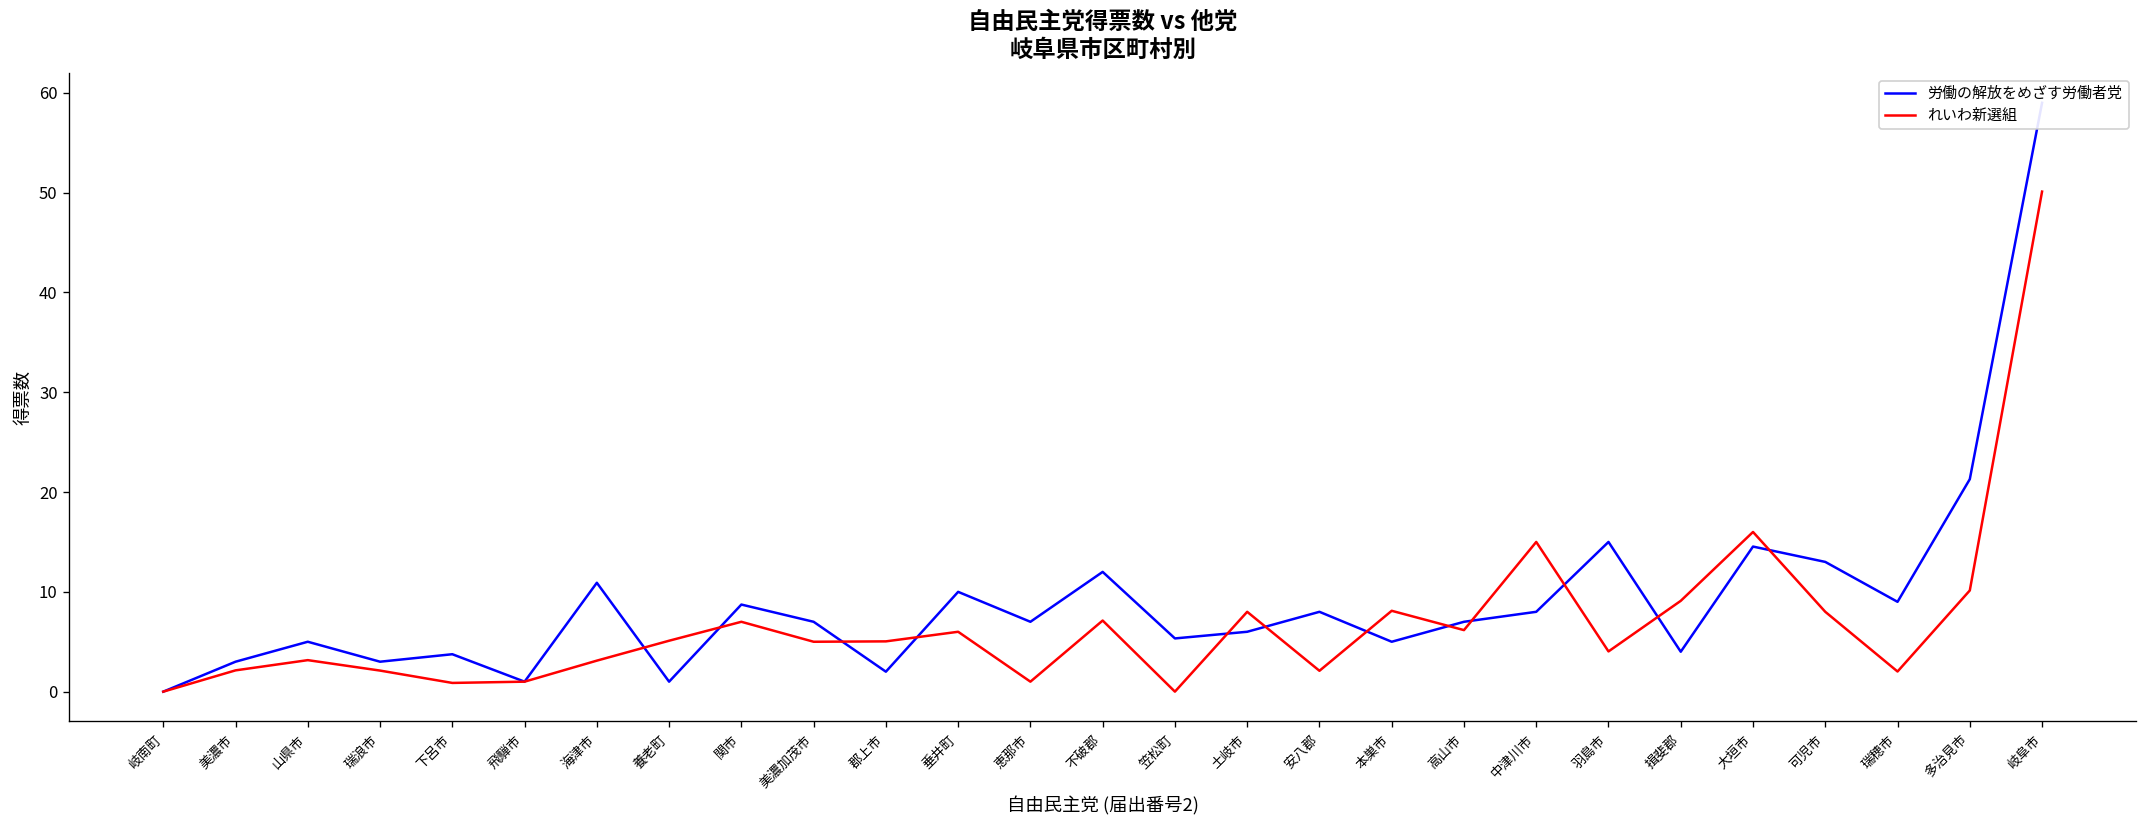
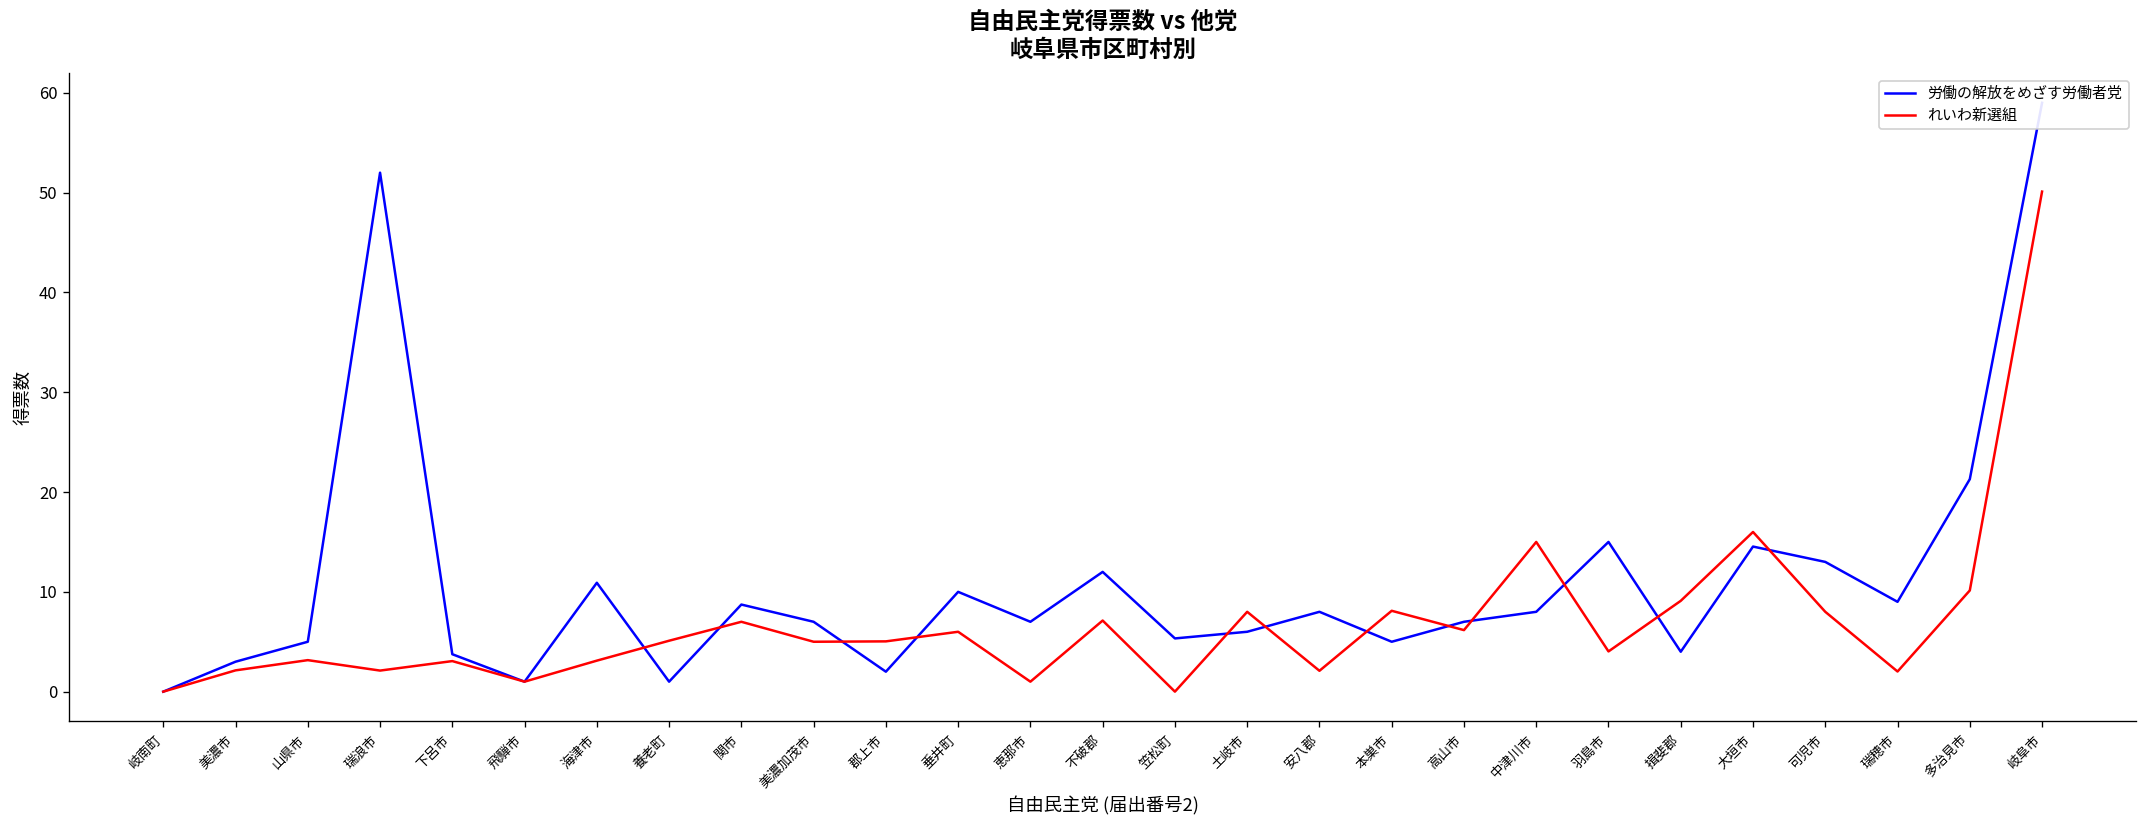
労働の解放をめざす労働者党, 瑞浪市: 3 -> 52
れいわ新選組, 下呂市: 1 -> 3
